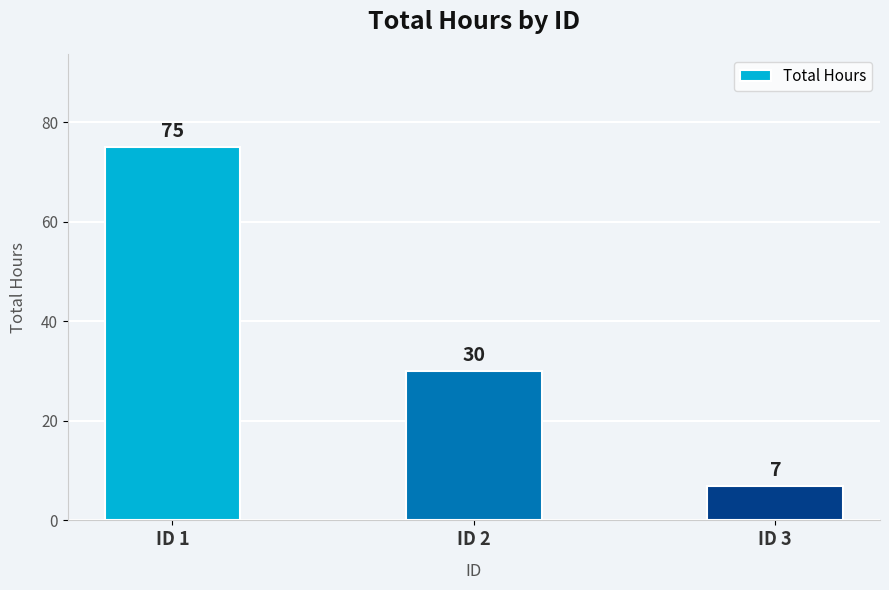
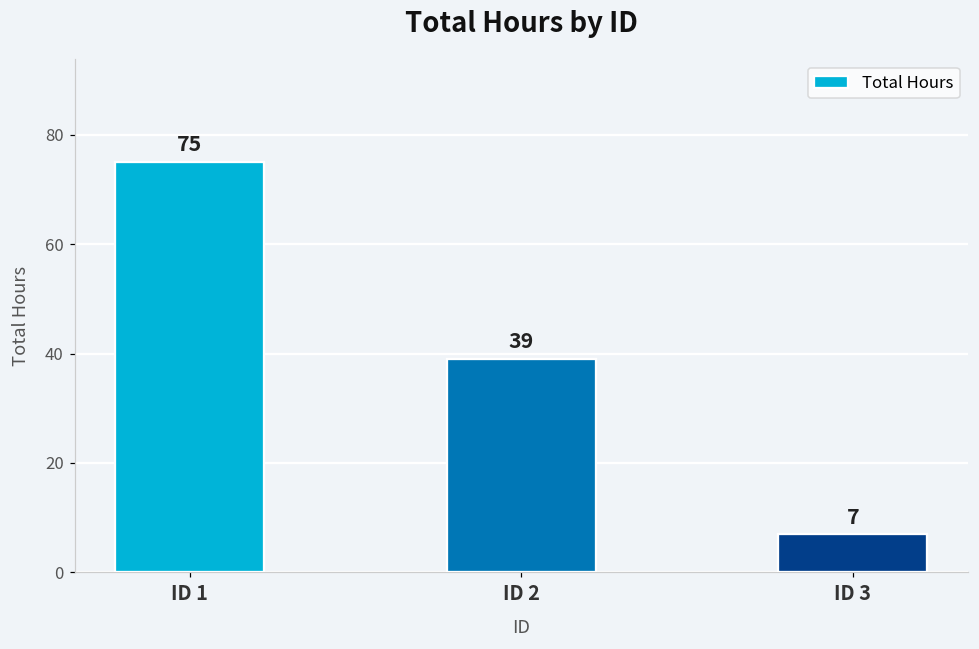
ID 2: 30 -> 39
